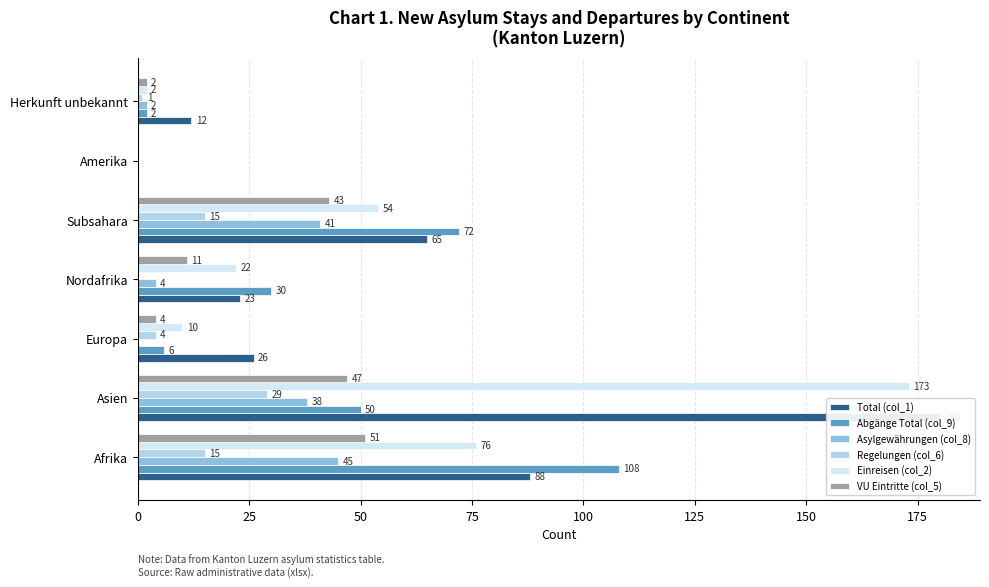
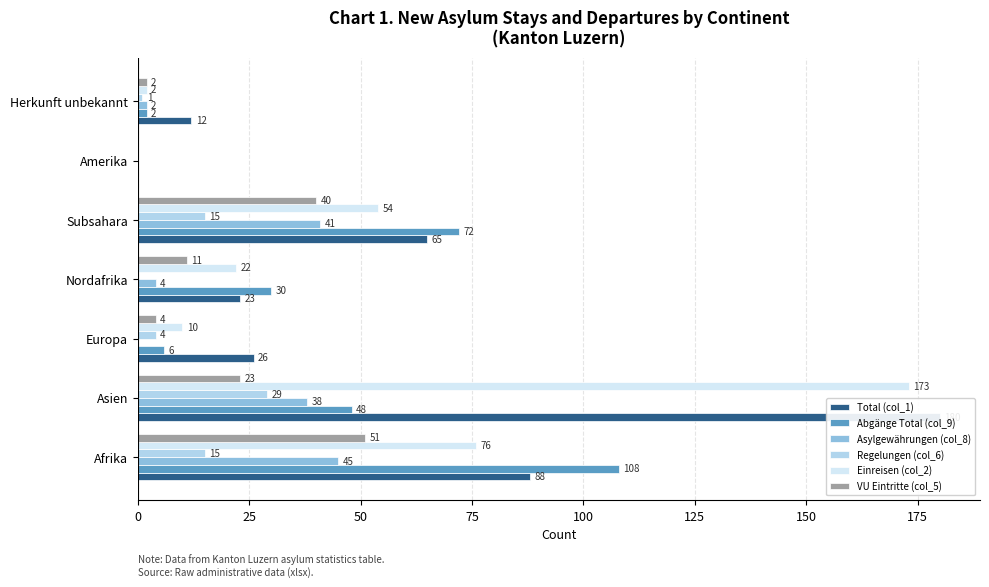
VU Eintritte (col_5), Subsahara: 43 -> 40
VU Eintritte (col_5), Asien: 47 -> 23
Abgänge Total (col_9), Asien: 50 -> 48
